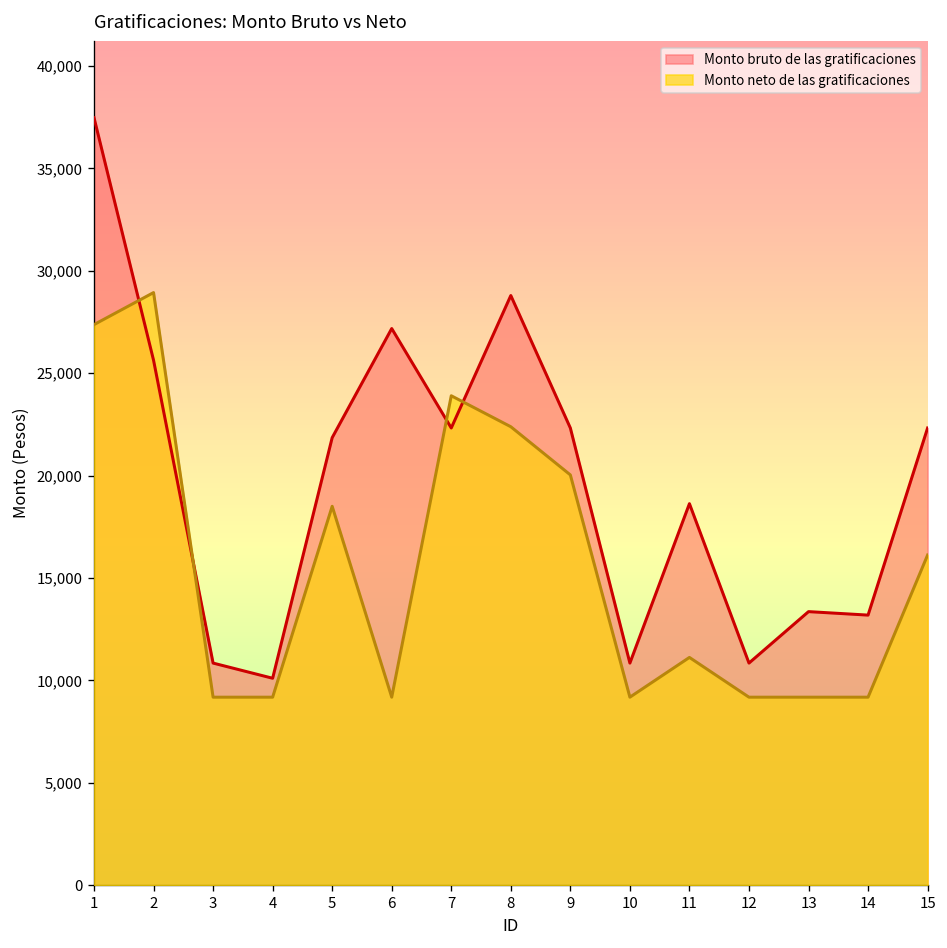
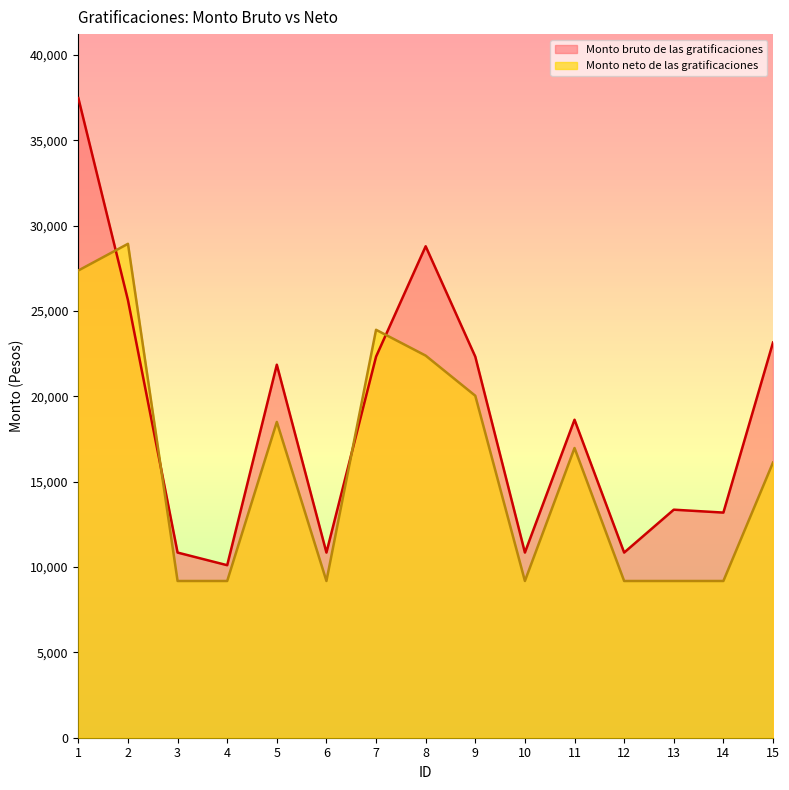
Monto bruto de las gratificaciones, 6: 27,200 -> 10,800
Monto neto de las gratificaciones, 11: 11,100 -> 17,000
Monto bruto de las gratificaciones, 15: 22,300 -> 23,200
